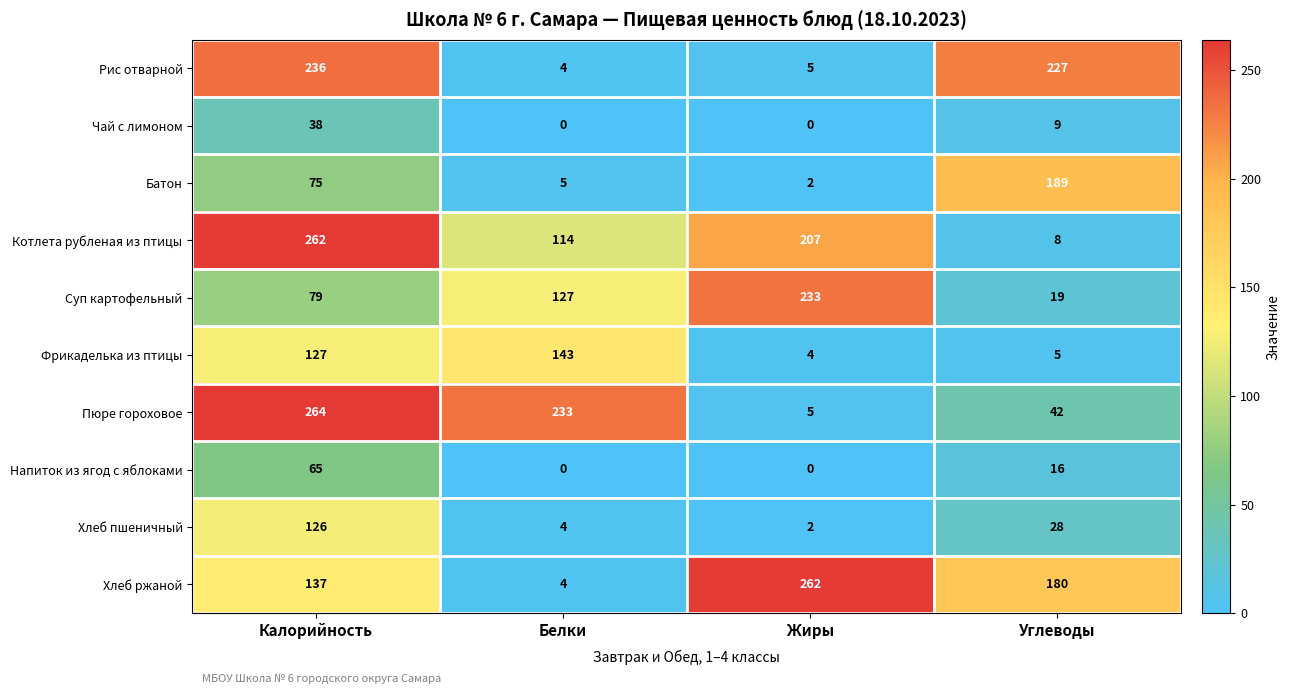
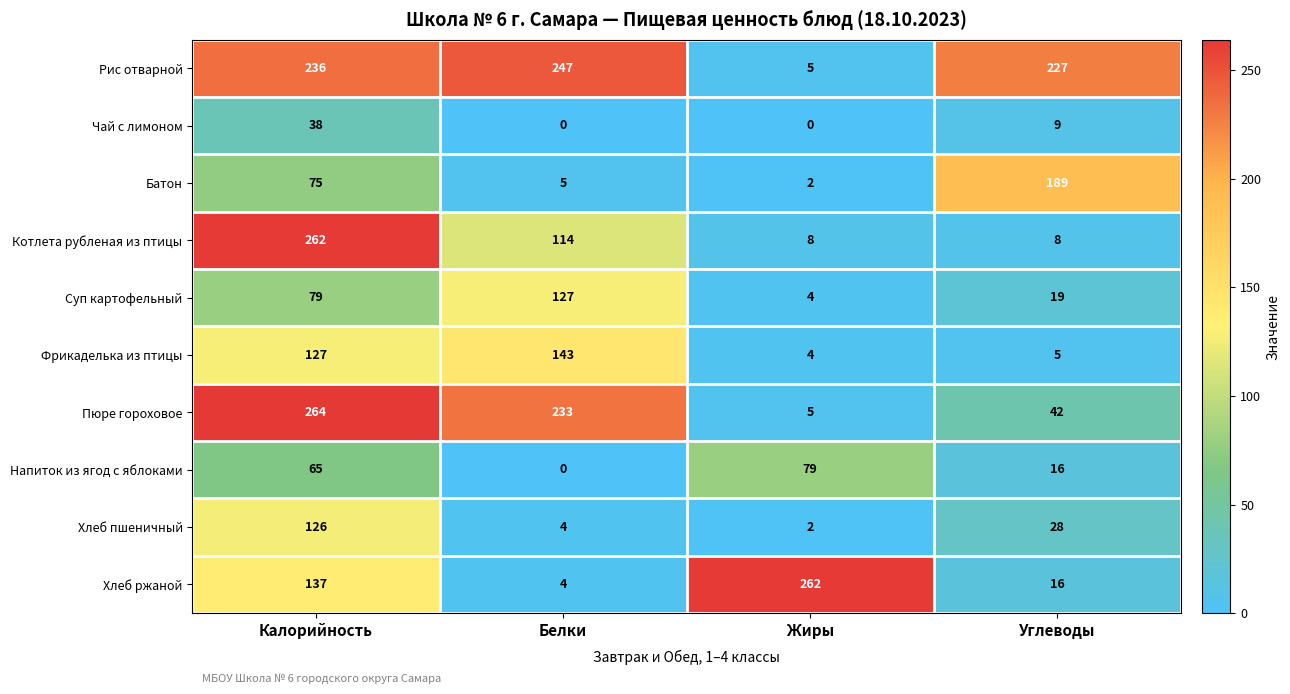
Рис отварной, Белки: 4 -> 247
Котлета рубленая из птицы, Жиры: 207 -> 8
Суп картофельный, Жиры: 233 -> 4
Напиток из ягод с яблоками, Жиры: 0 -> 79
Хлеб ржаной, Углеводы: 180 -> 16
